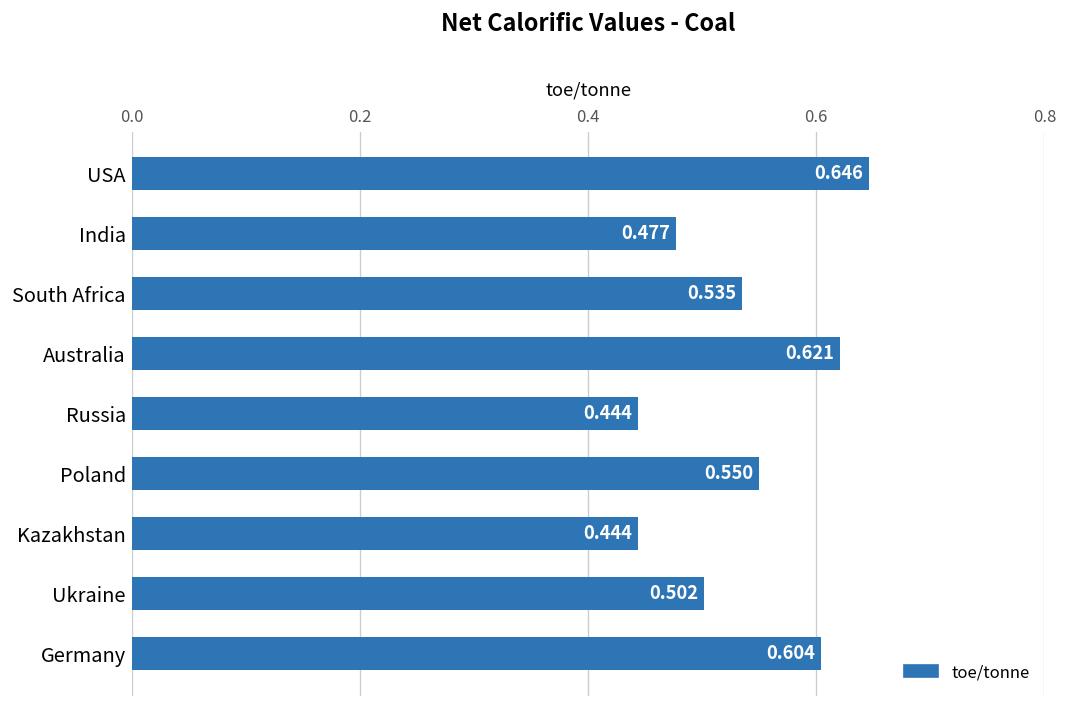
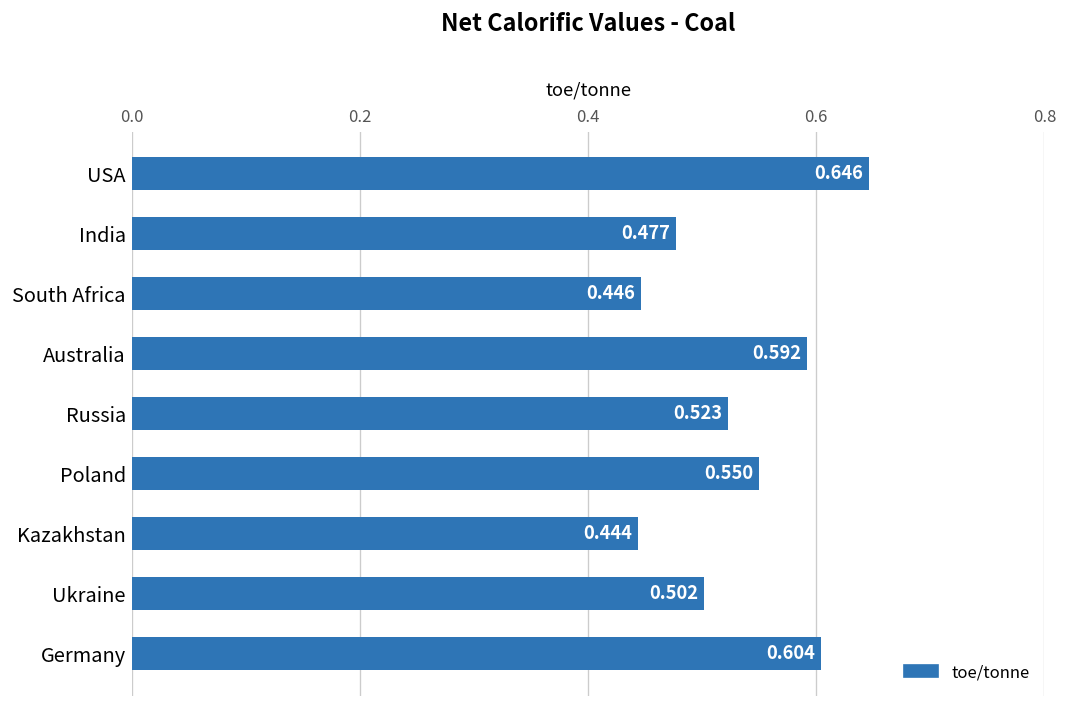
South Africa: 0.535 -> 0.446
Australia: 0.621 -> 0.592
Russia: 0.444 -> 0.523
